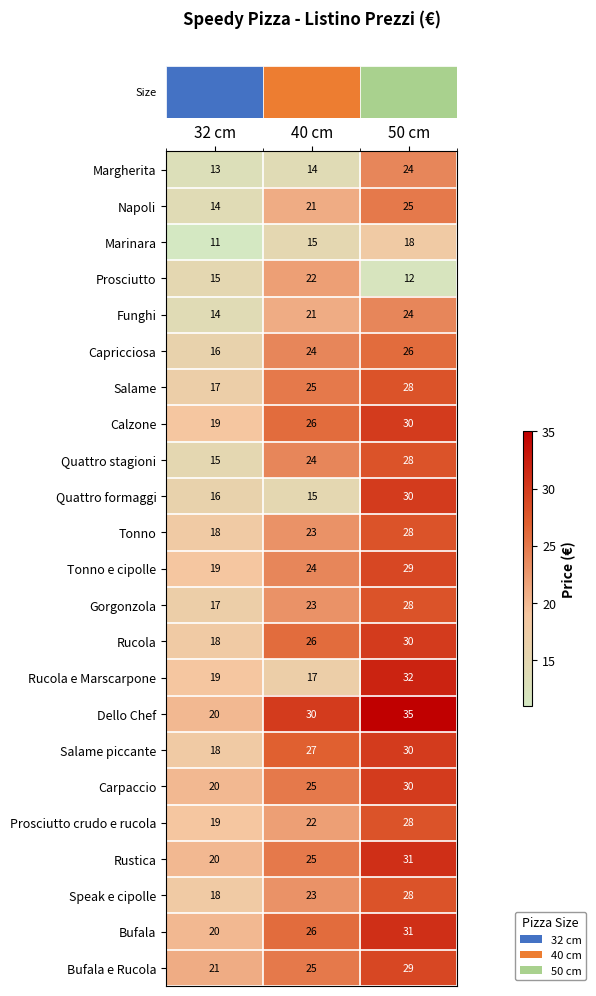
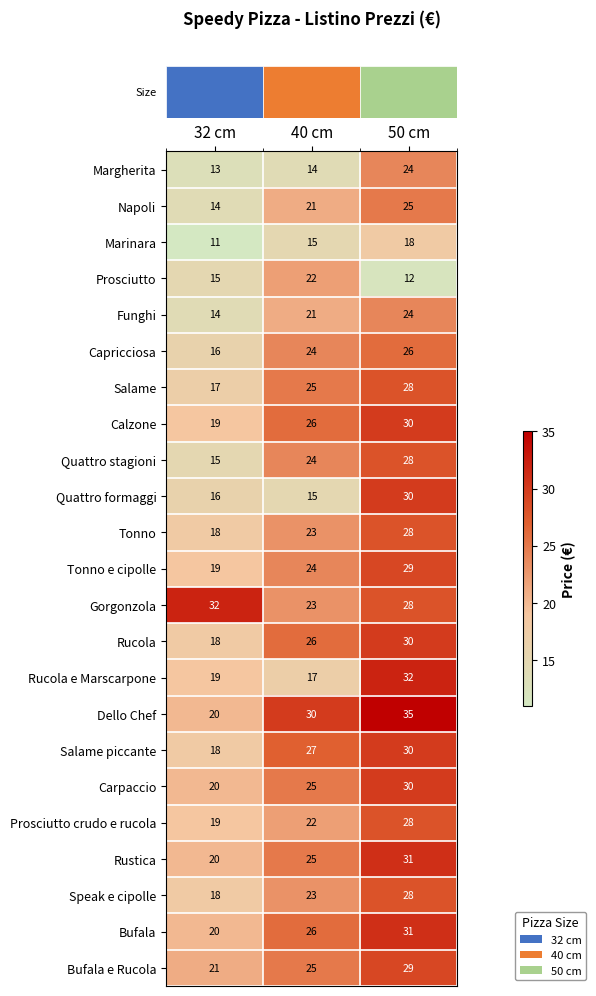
Gorgonzola, 32 cm: 17 -> 32
